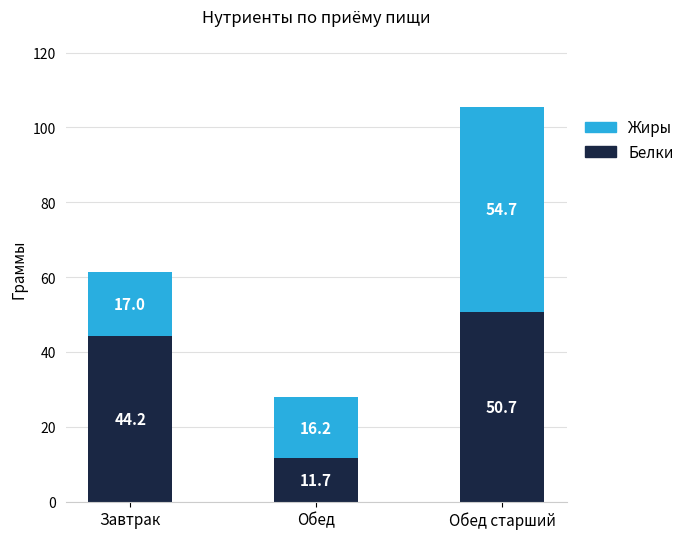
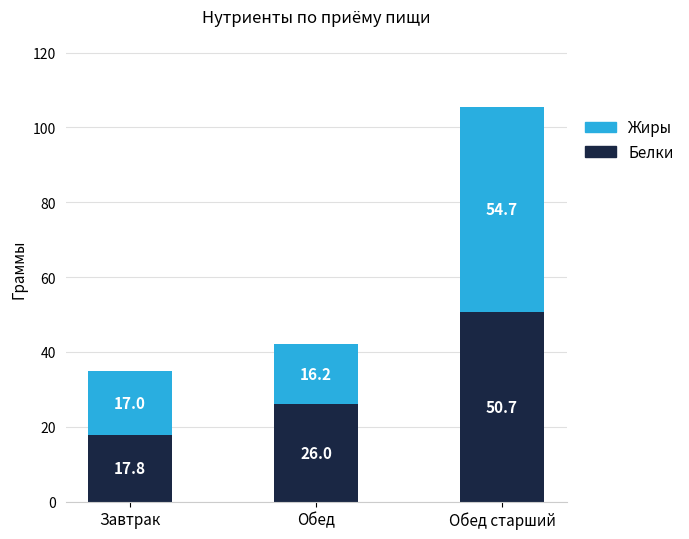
Белки, Завтрак: 44.2 -> 17.8
Белки, Обед: 11.7 -> 26.0
